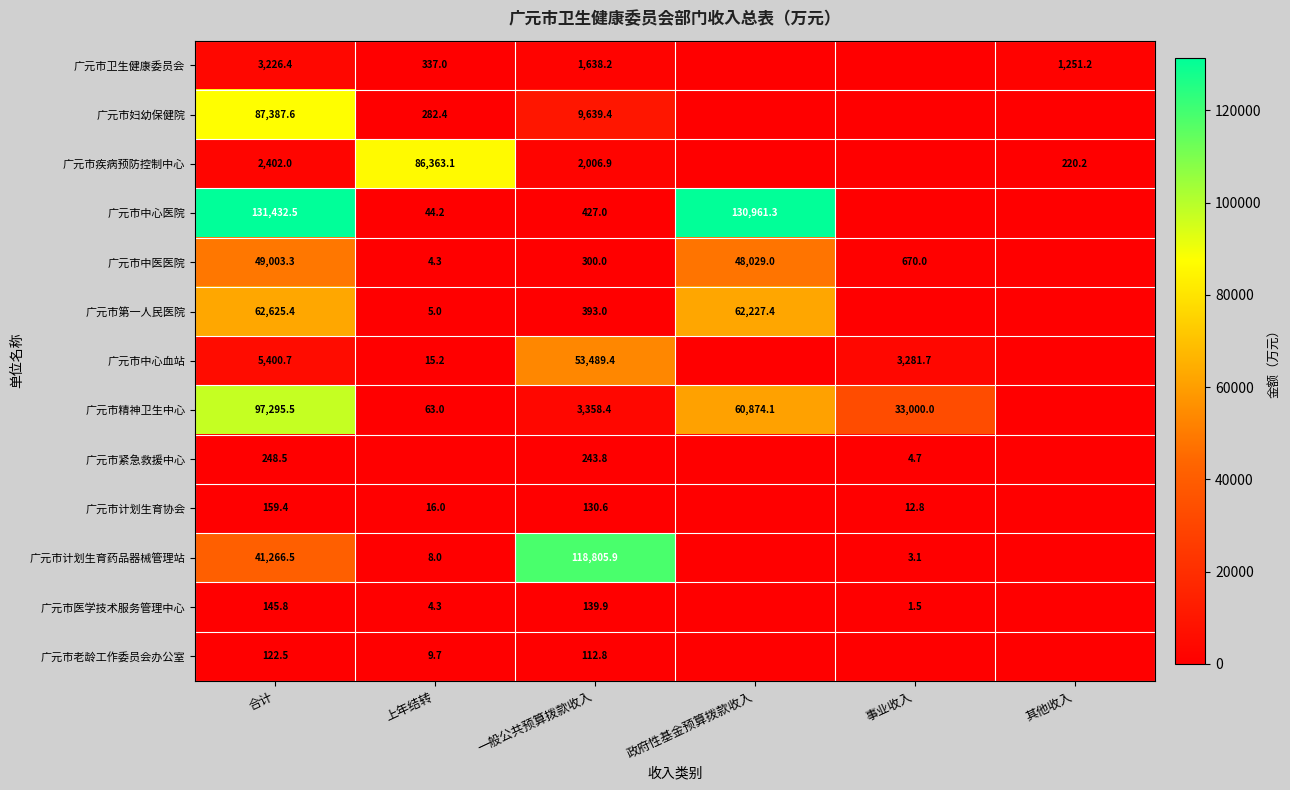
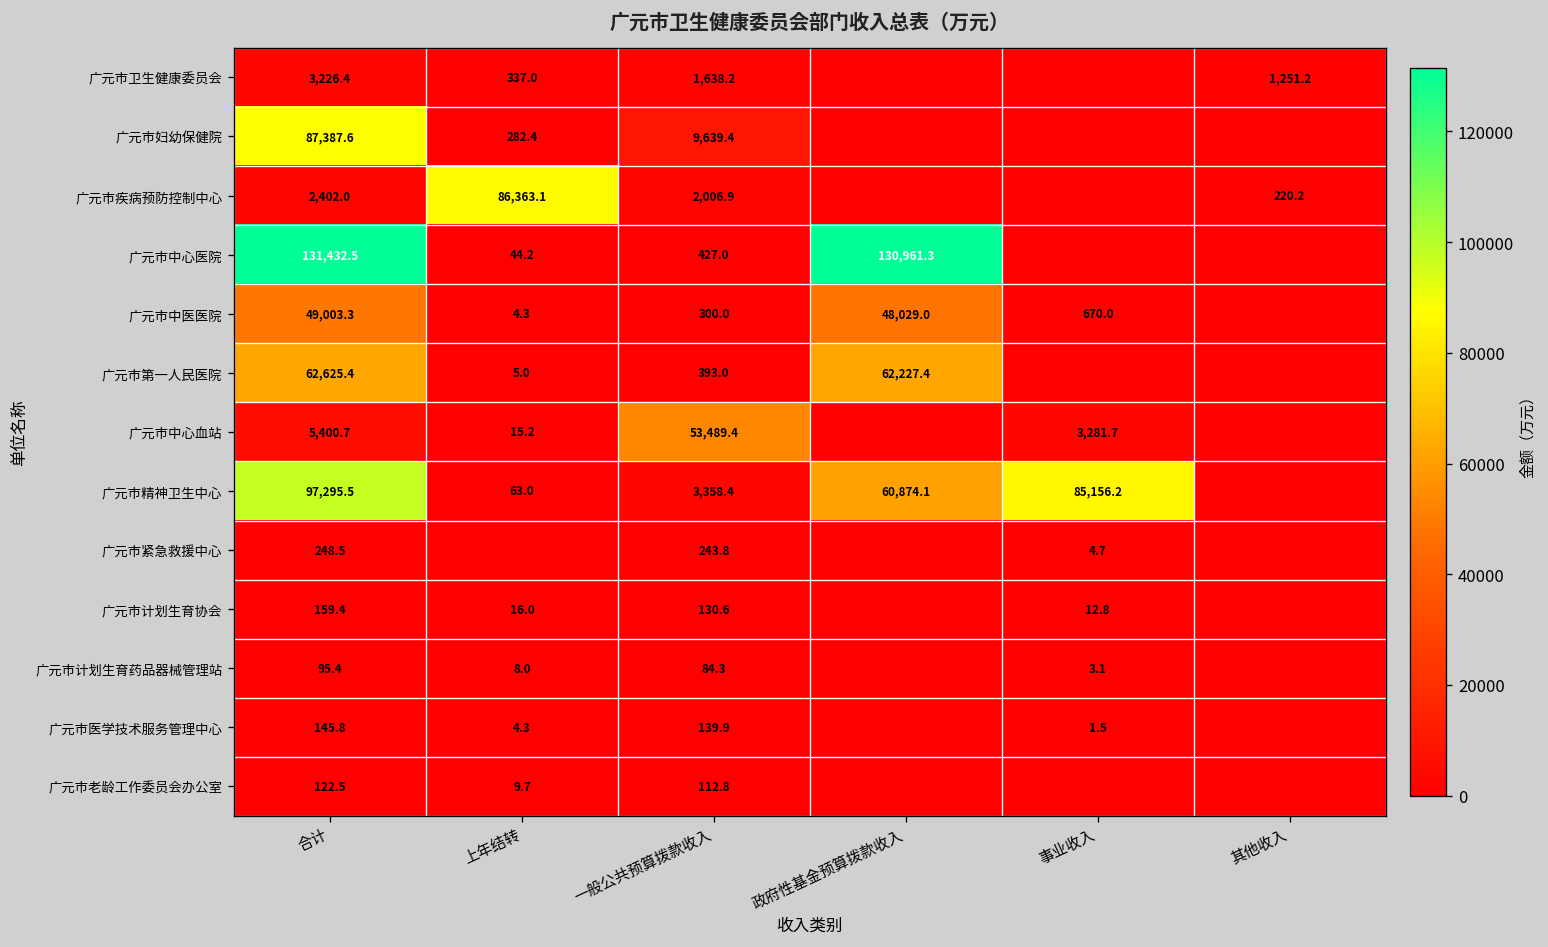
广元市精神卫生中心, 事业收入: 33,000.0 -> 85,156.2
广元市计划生育药品器械管理站, 合计: 41,266.5 -> 95.4
广元市计划生育药品器械管理站, 一般公共预算拨款收入: 118,805.9 -> 84.3
